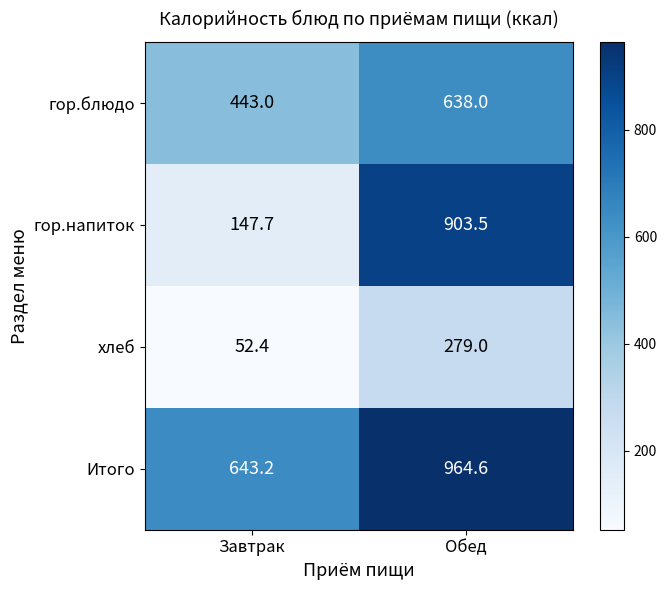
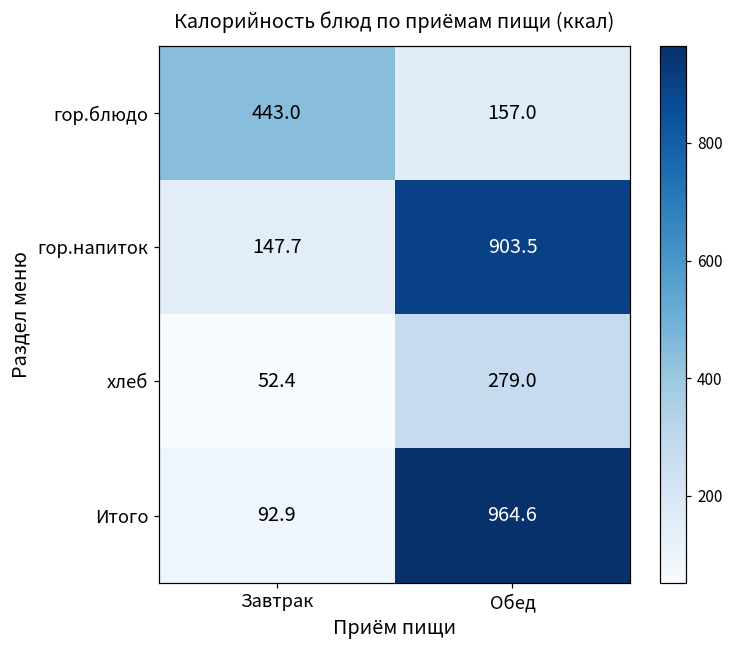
гор.блюдо, Обед: 638.0 -> 157.0
Итого, Завтрак: 643.2 -> 92.9
